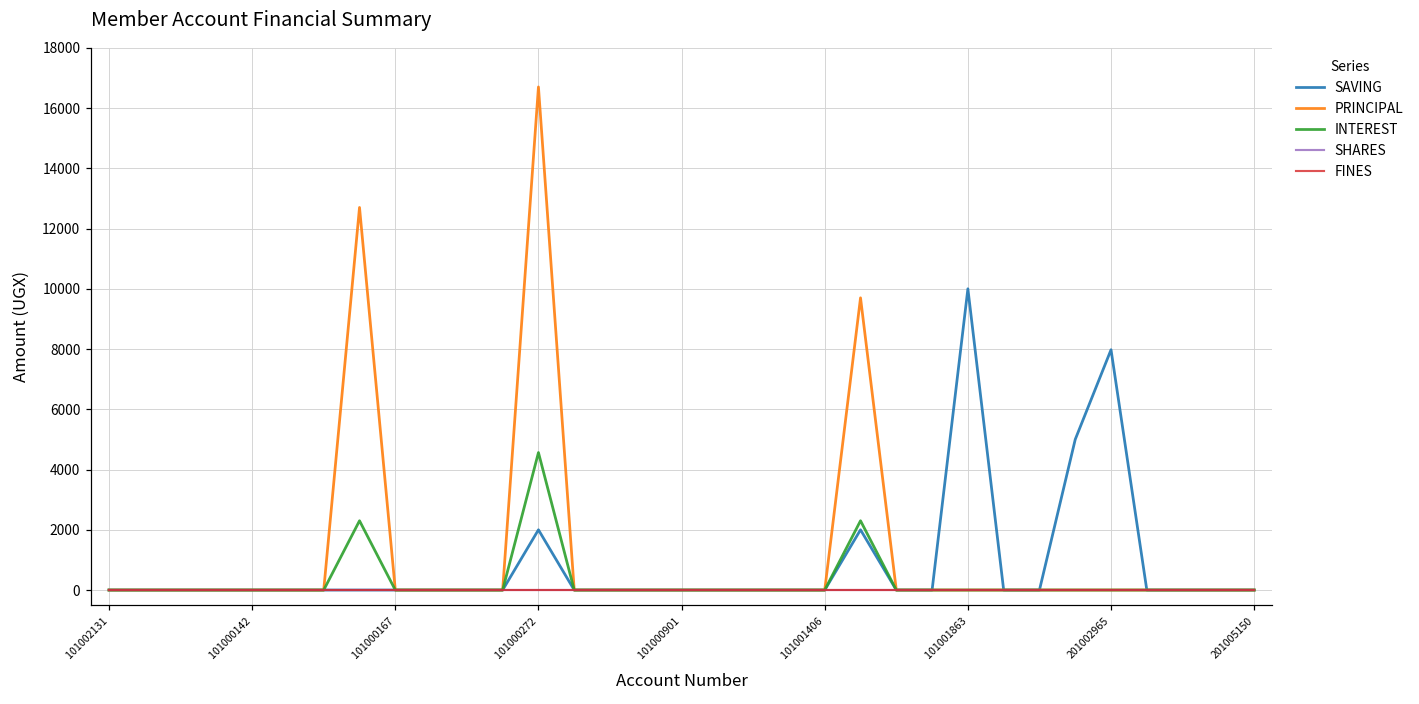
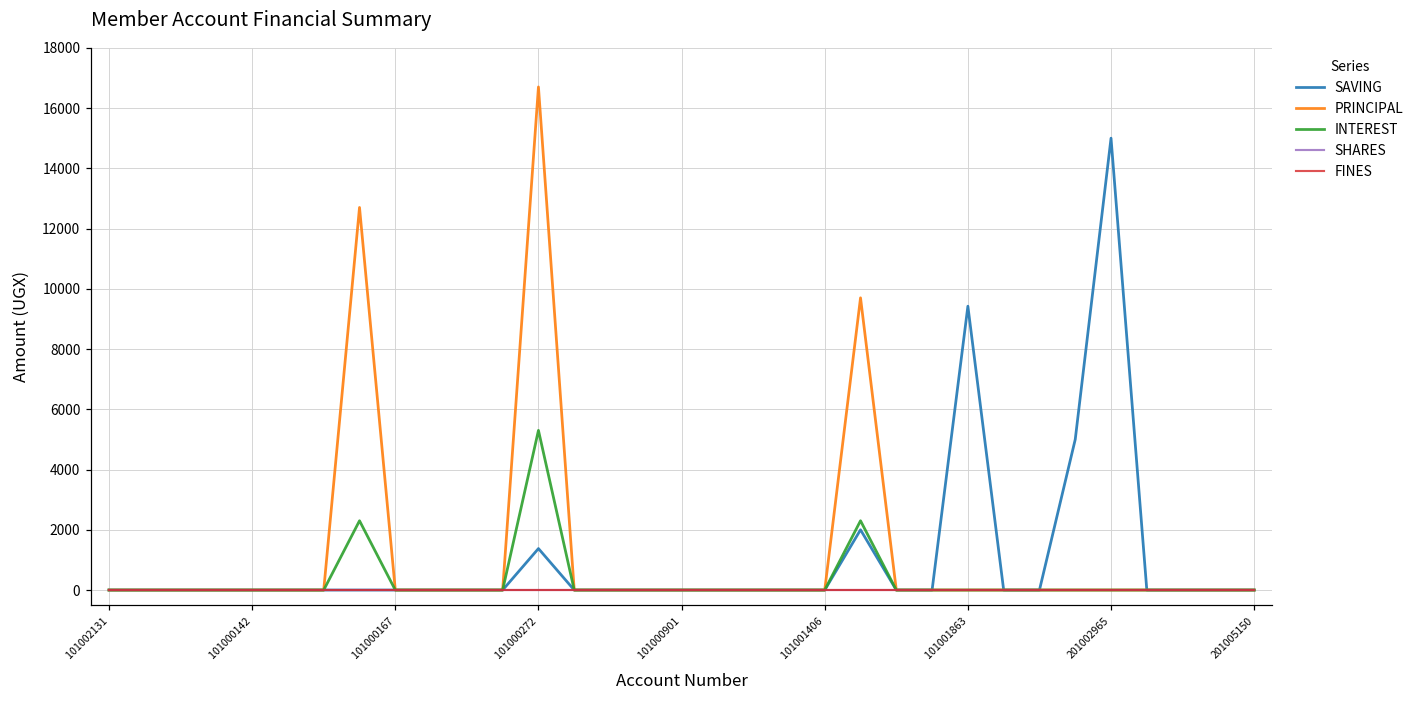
SAVING, 101000272: 2000 -> 1400
INTEREST, 101000272: 4600 -> 5300
SAVING, 101001863: 10000 -> 9400
SAVING, 201002965: 8000 -> 15000
